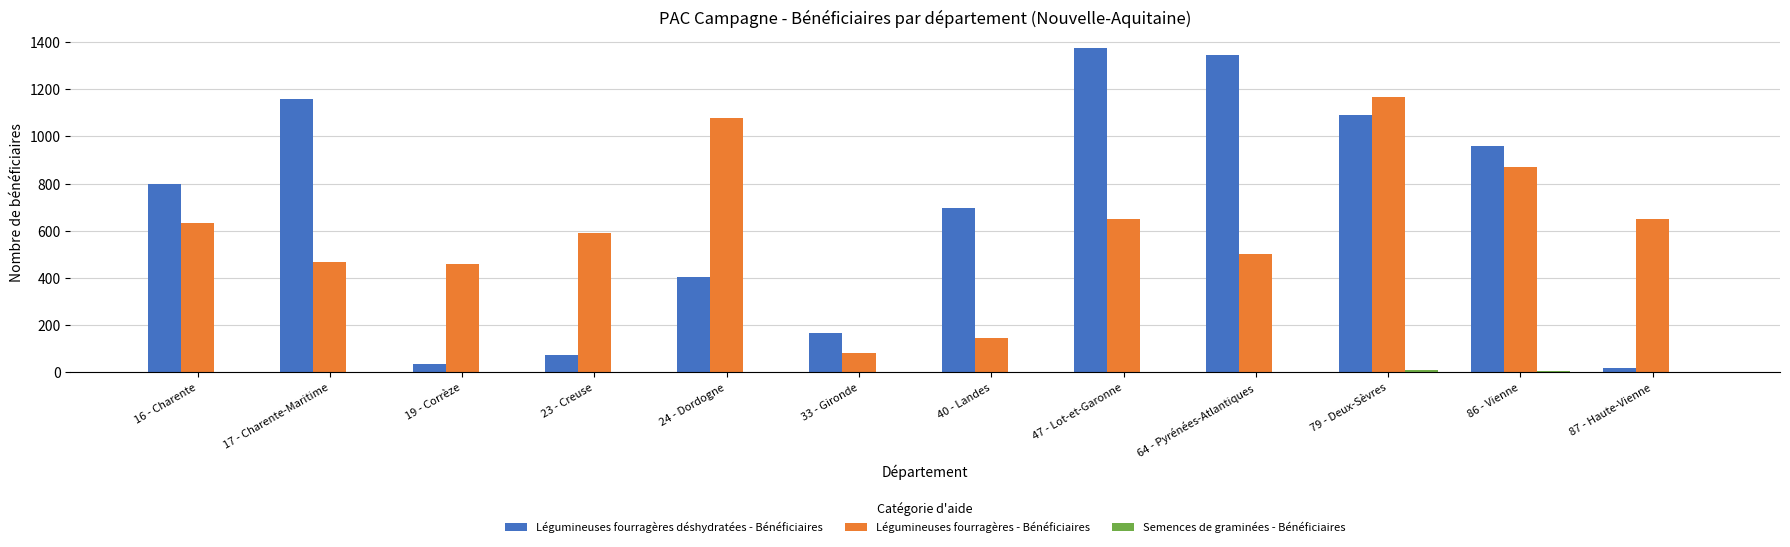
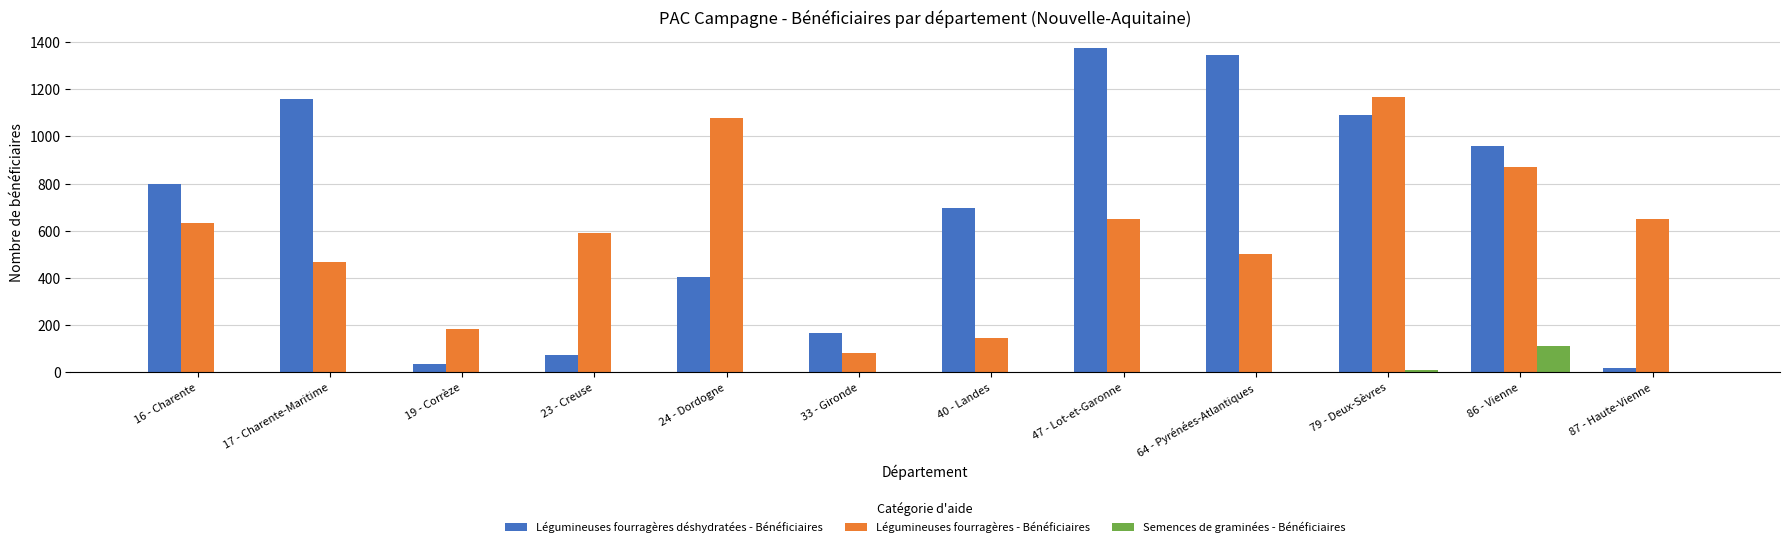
Légumineuses fourragères - Bénéficiaires, 19 - Corrèze: 460 -> 180
Semences de graminées - Bénéficiaires, 86 - Vienne: 10 -> 110
